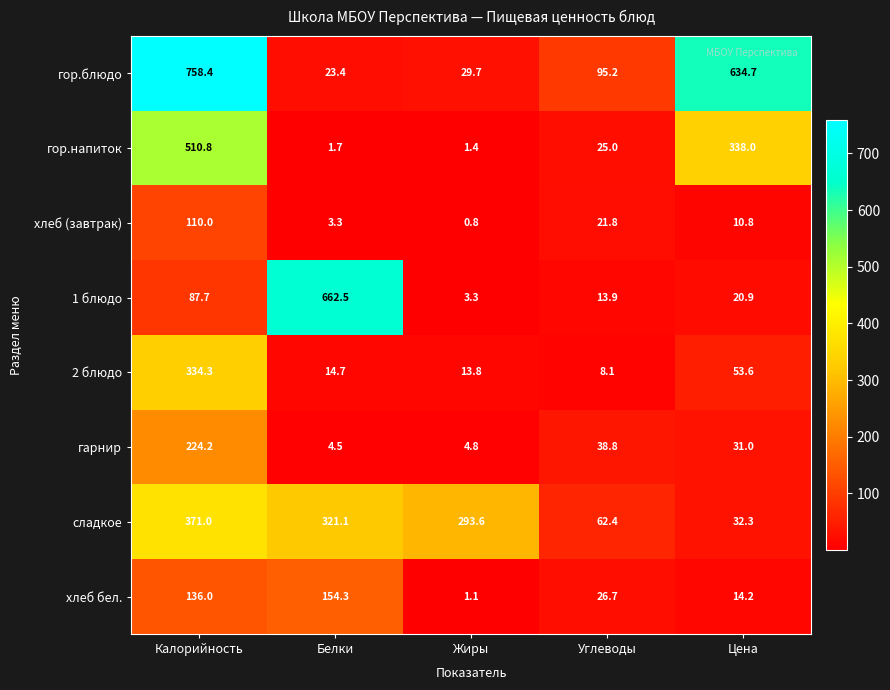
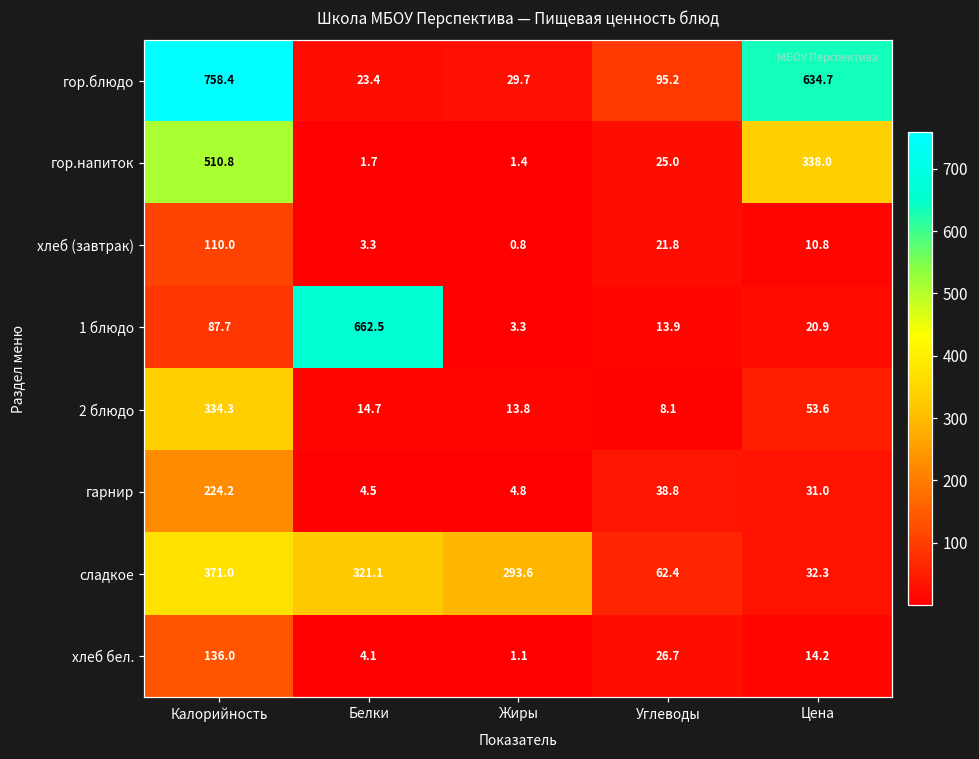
хлеб бел., Белки: 154.3 -> 4.1
